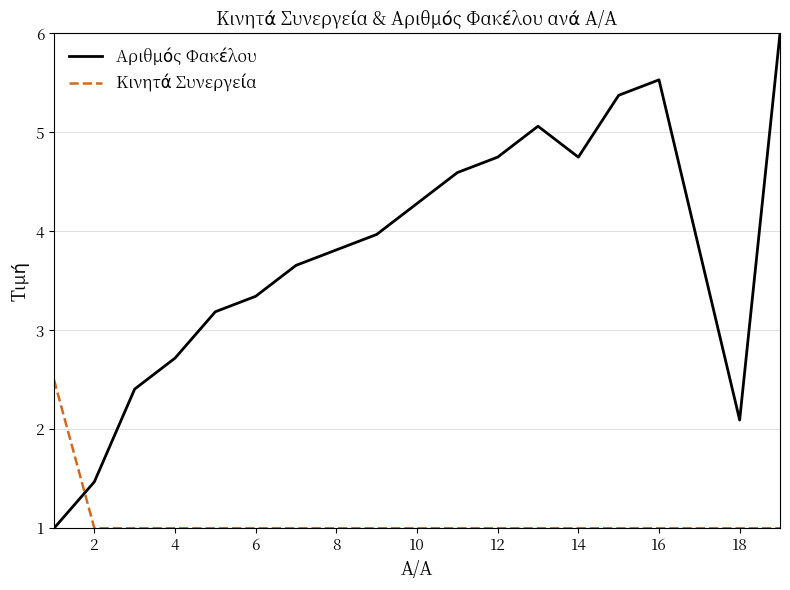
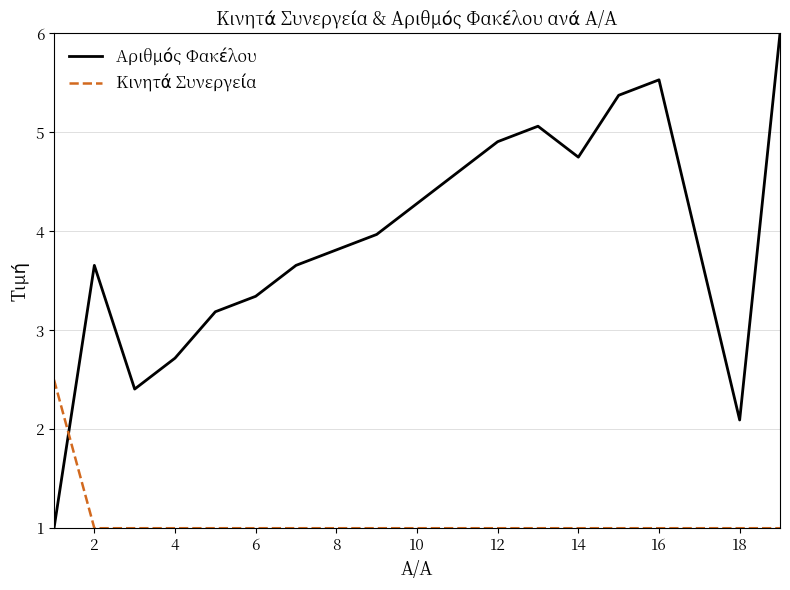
Αριθμός Φακέλου, 2: 1.5 -> 3.7
Αριθμός Φακέλου, 12: 4.8 -> 4.9
